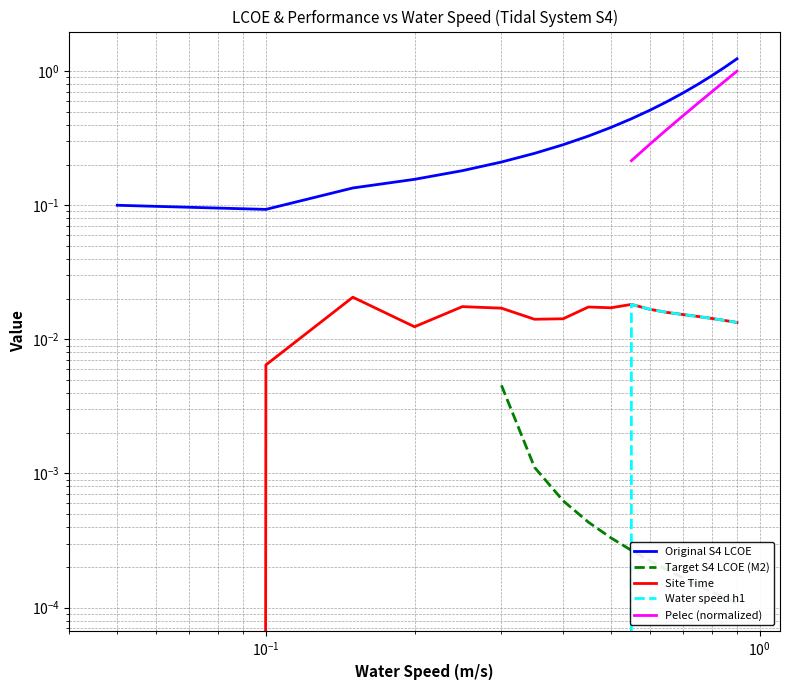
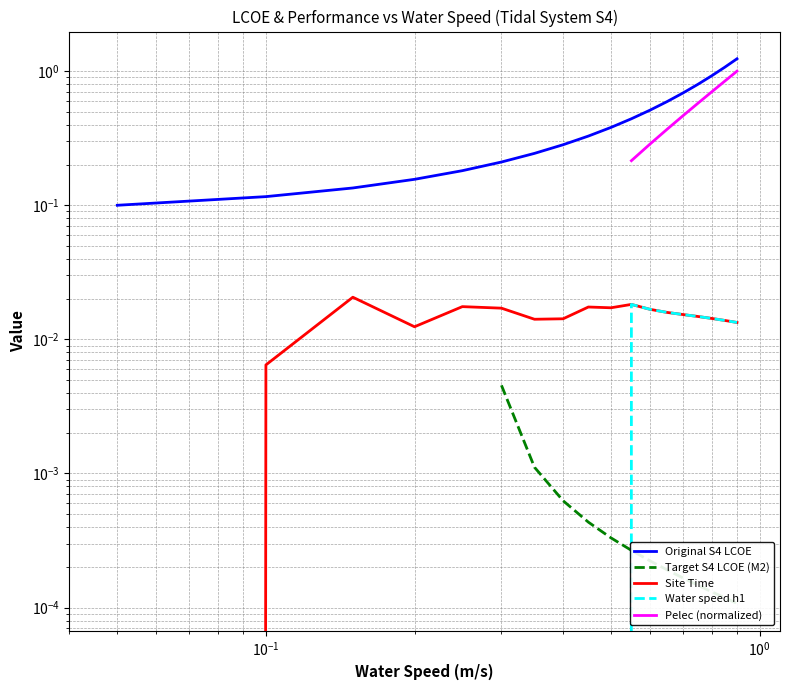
Original S4 LCOE, 10^-1: 0.09 -> 0.12
